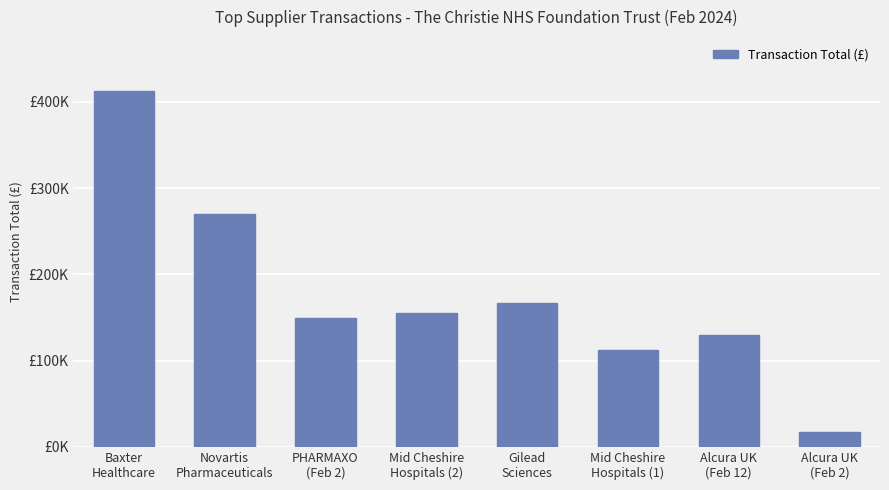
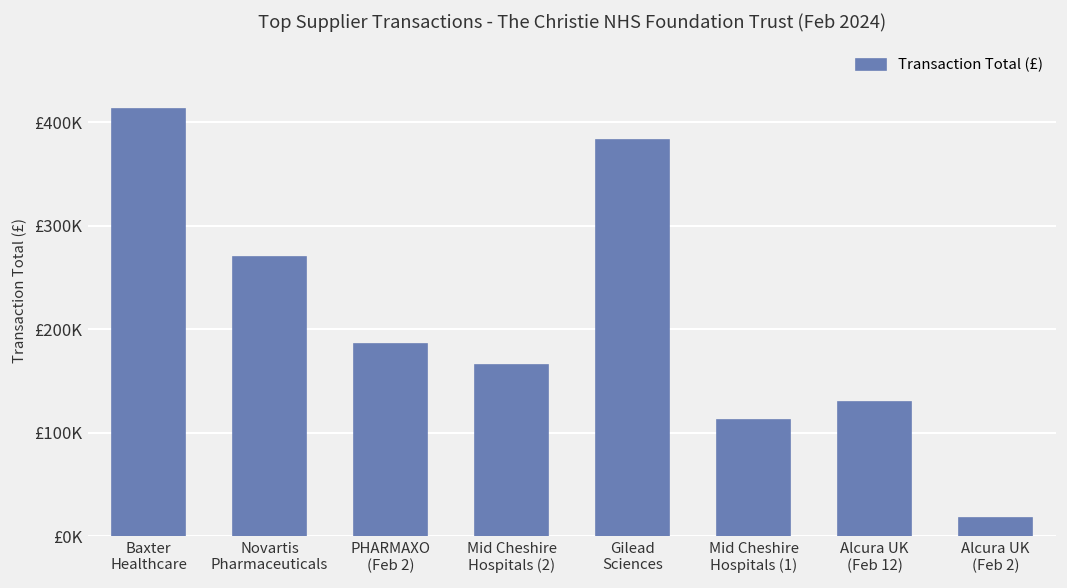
PHARMAXO (Feb 2): £150000 -> £190000
Mid Cheshire Hospitals (2): £160000 -> £170000
Gilead Sciences: £170000 -> £380000
